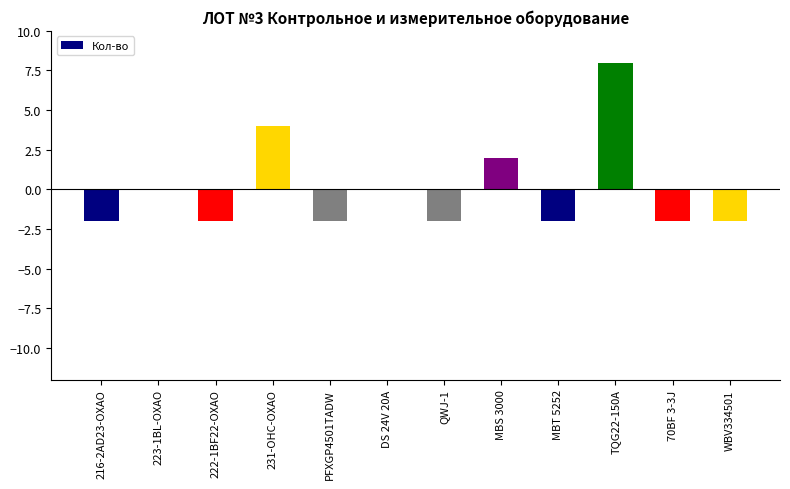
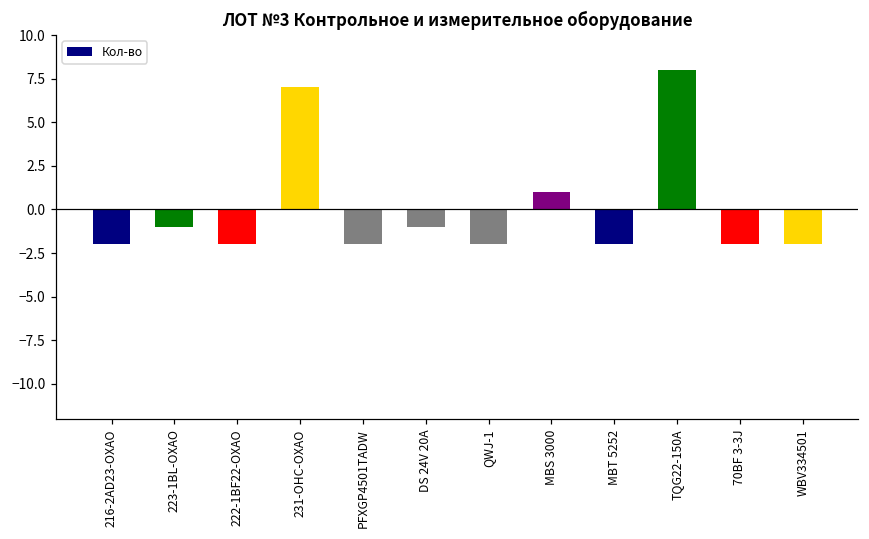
223-1BL-OXAO: 0.0 -> -1.0
231-OHC-OXAO: 4.0 -> 7.0
DS 24V 20A: 0.0 -> -1.0
MBS 3000: 2.0 -> 1.0
